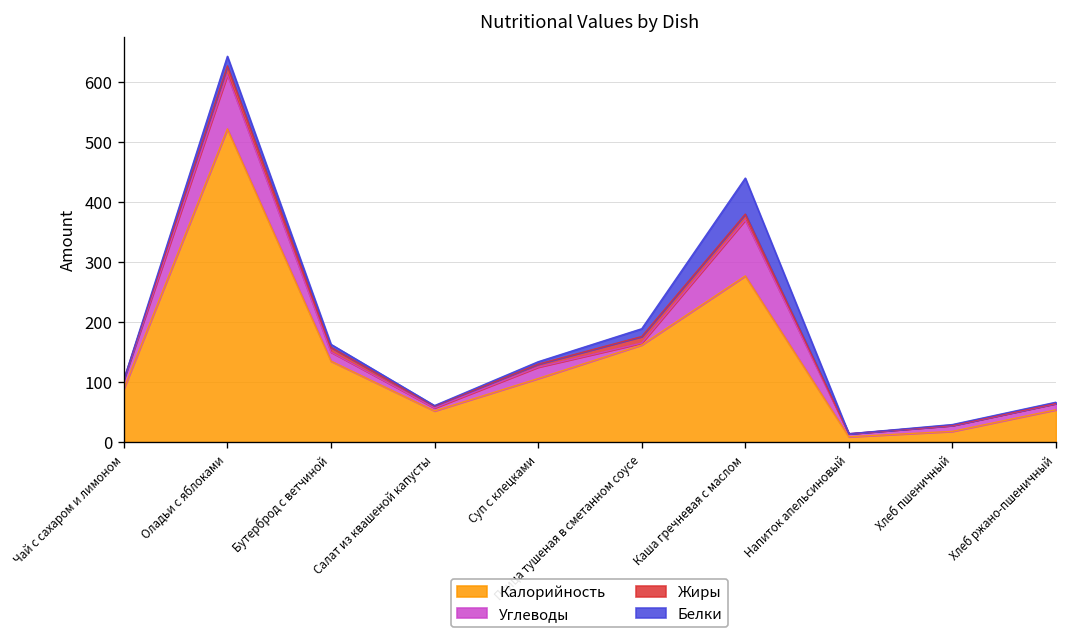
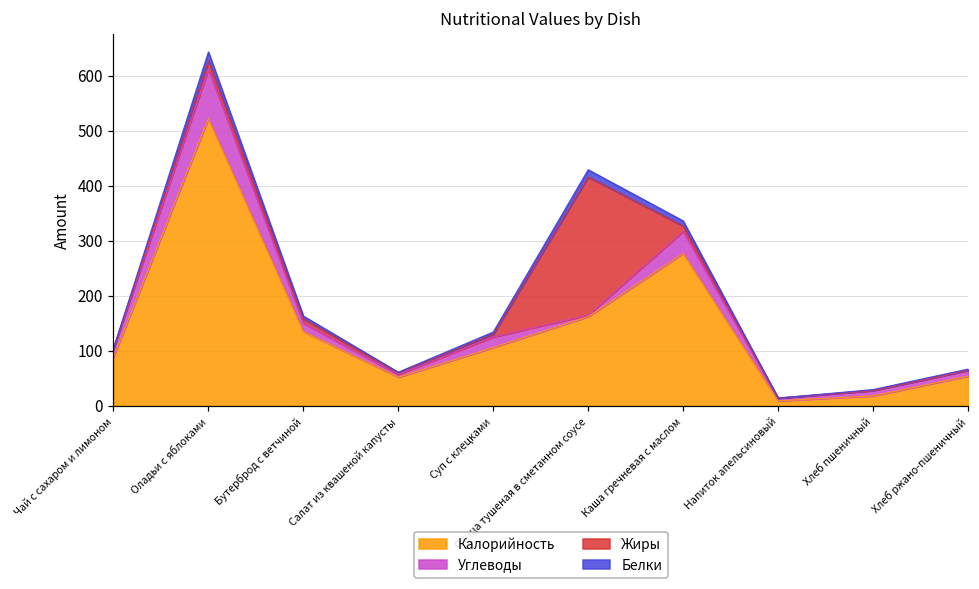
Жиры, Птица тушеная в сметанном соусе: 10 -> 250
Углеводы, Каша гречневая с маслом: 90 -> 40
Белки, Каша гречневая с маслом: 60 -> 10
